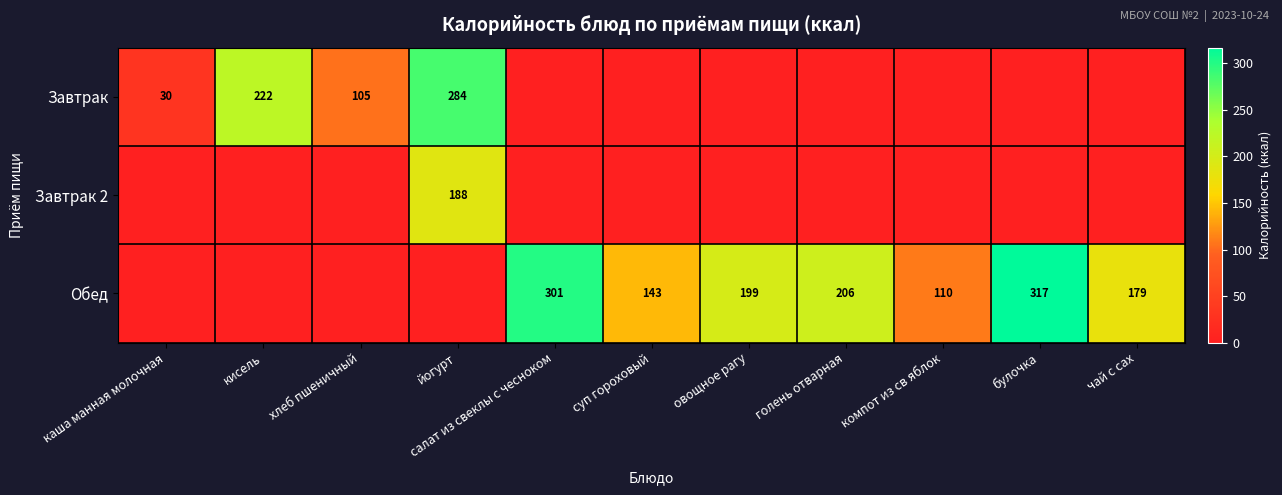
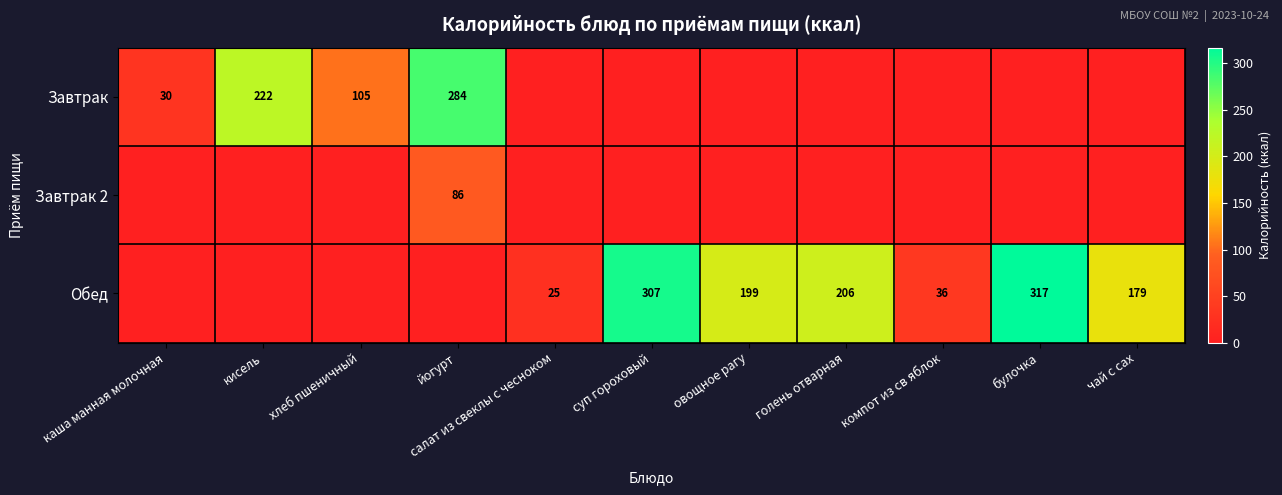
Завтрак 2, йогурт: 188 -> 86
Обед, салат из свеклы с чесноком: 301 -> 25
Обед, суп гороховый: 143 -> 307
Обед, компот из св яблок: 110 -> 36
